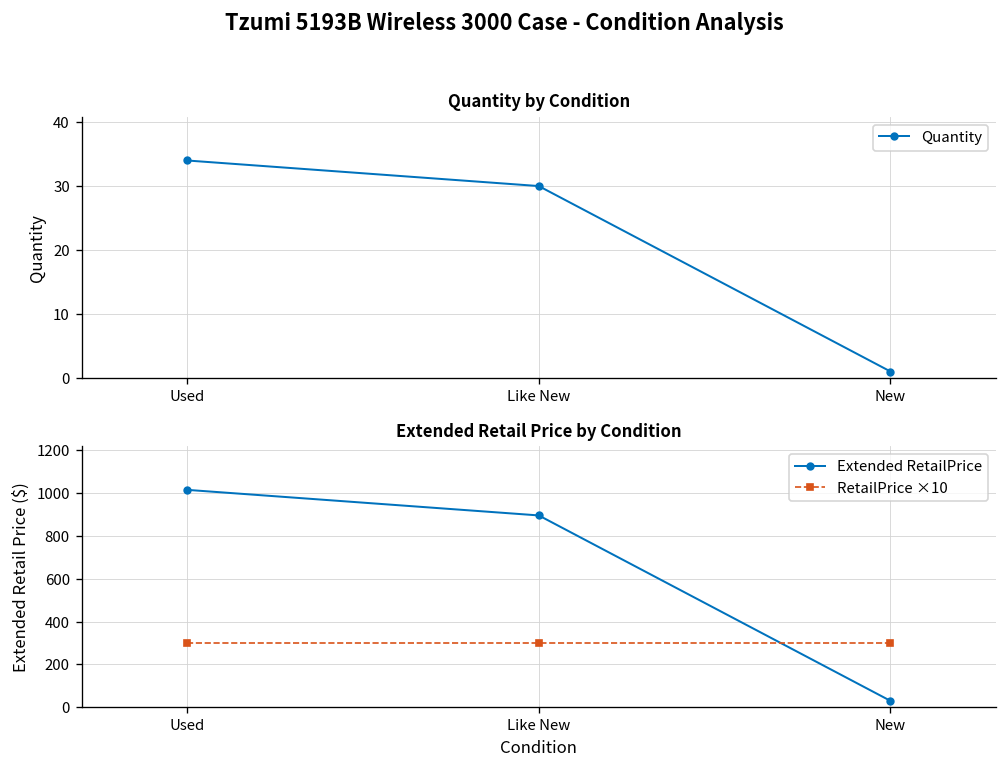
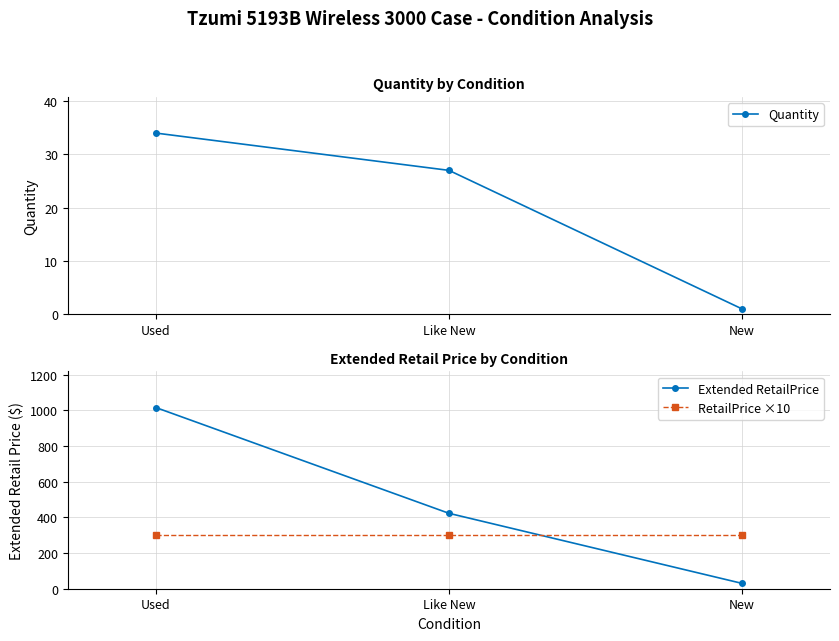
Quantity by Condition, Like New: 30 -> 27
Extended Retail Price by Condition, Extended RetailPrice, Like New: 900 -> 420
